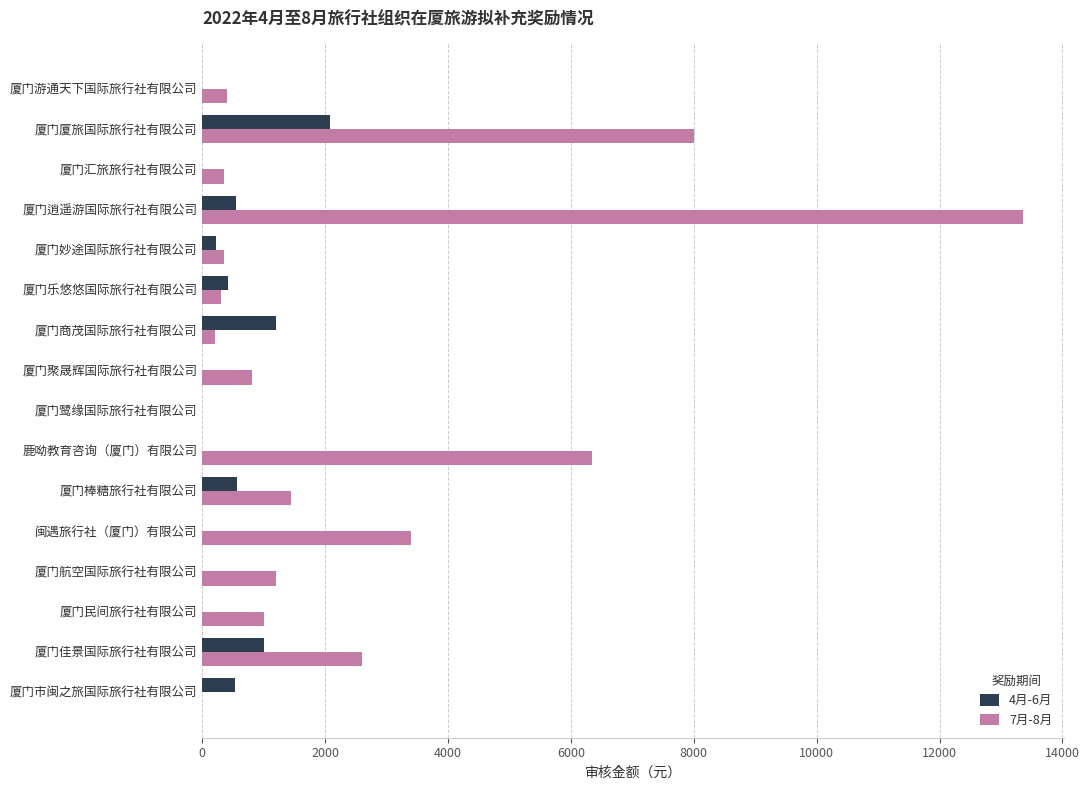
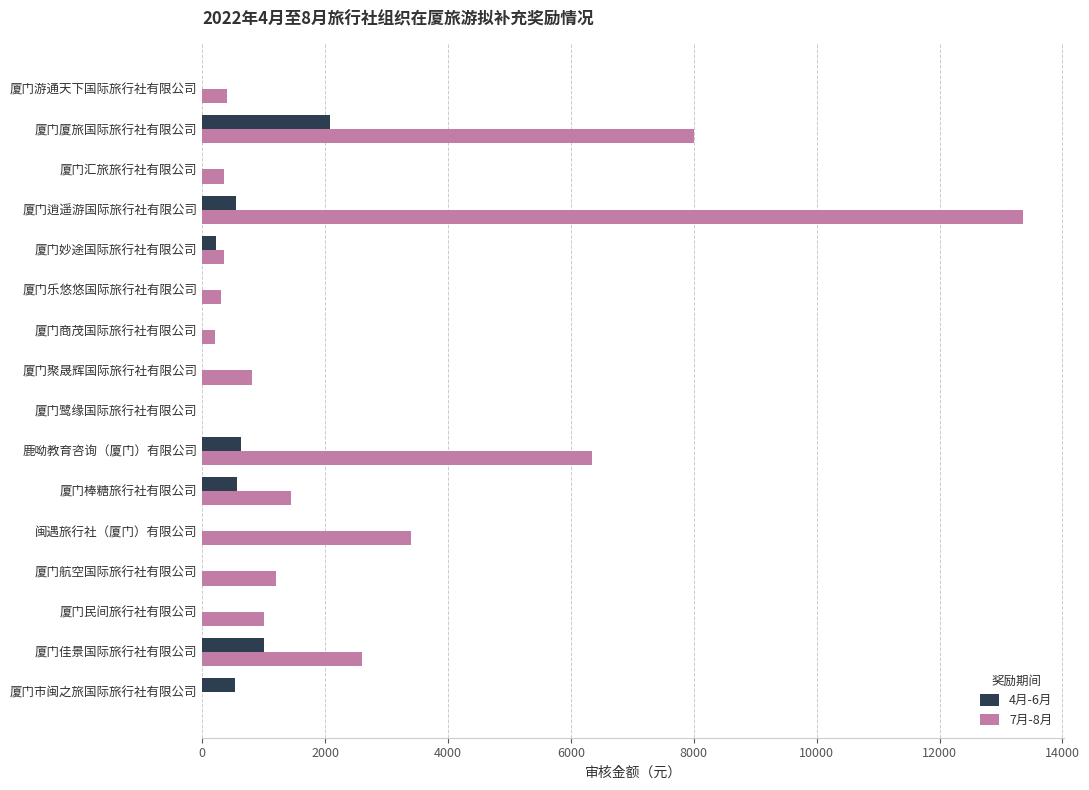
4月-6月, 厦门乐悠悠国际旅行社有限公司: 400 -> 0
4月-6月, 厦门商茂国际旅行社有限公司: 1200 -> 0
4月-6月, 鹿呦教育咨询（厦门）有限公司: 0 -> 600
